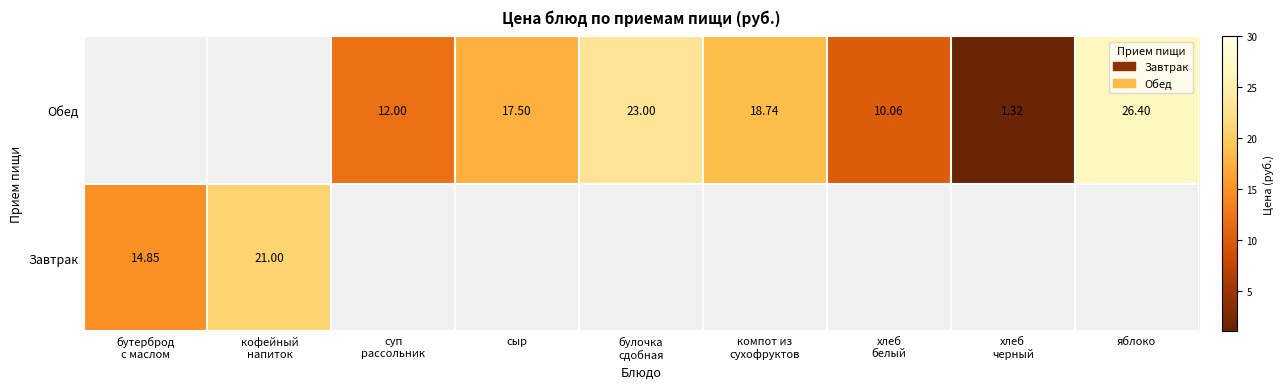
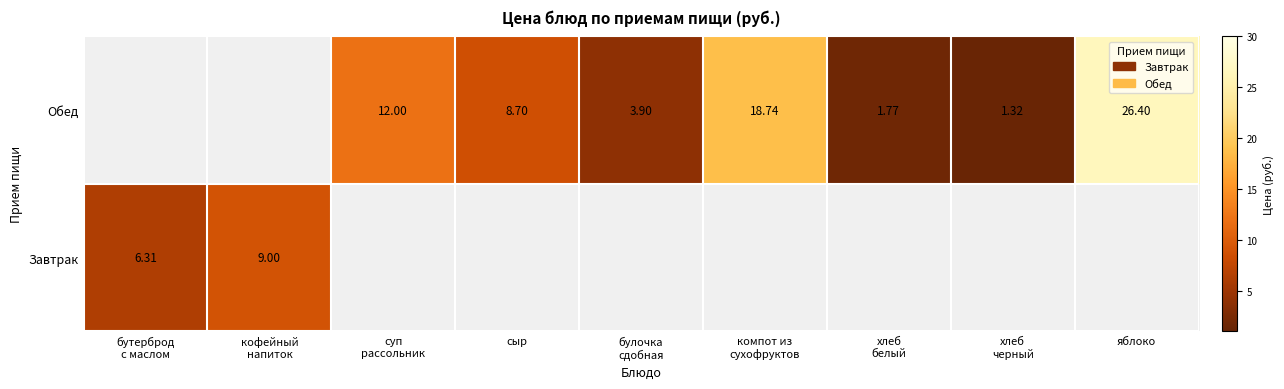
Обед, сыр: 17.50 -> 8.70
Обед, булочка сдобная: 23.00 -> 3.90
Обед, хлеб белый: 10.06 -> 1.77
Завтрак, бутерброд с маслом: 14.85 -> 6.31
Завтрак, кофейный напиток: 21.00 -> 9.00
